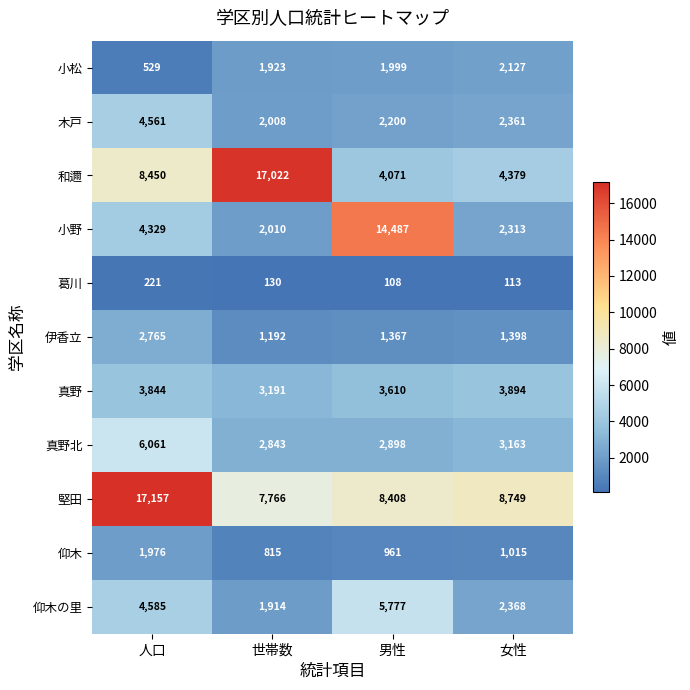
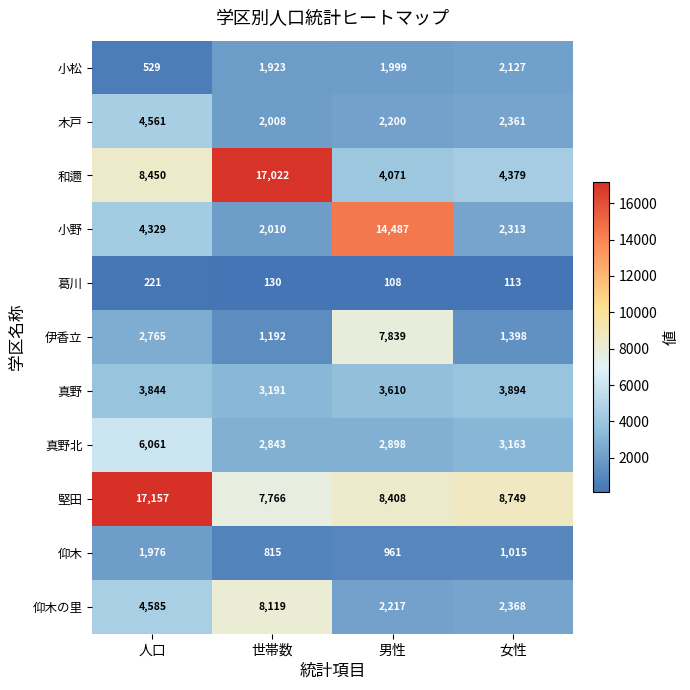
伊香立, 男性: 1,367 -> 7,839
仰木の里, 世帯数: 1,914 -> 8,119
仰木の里, 男性: 5,777 -> 2,217
